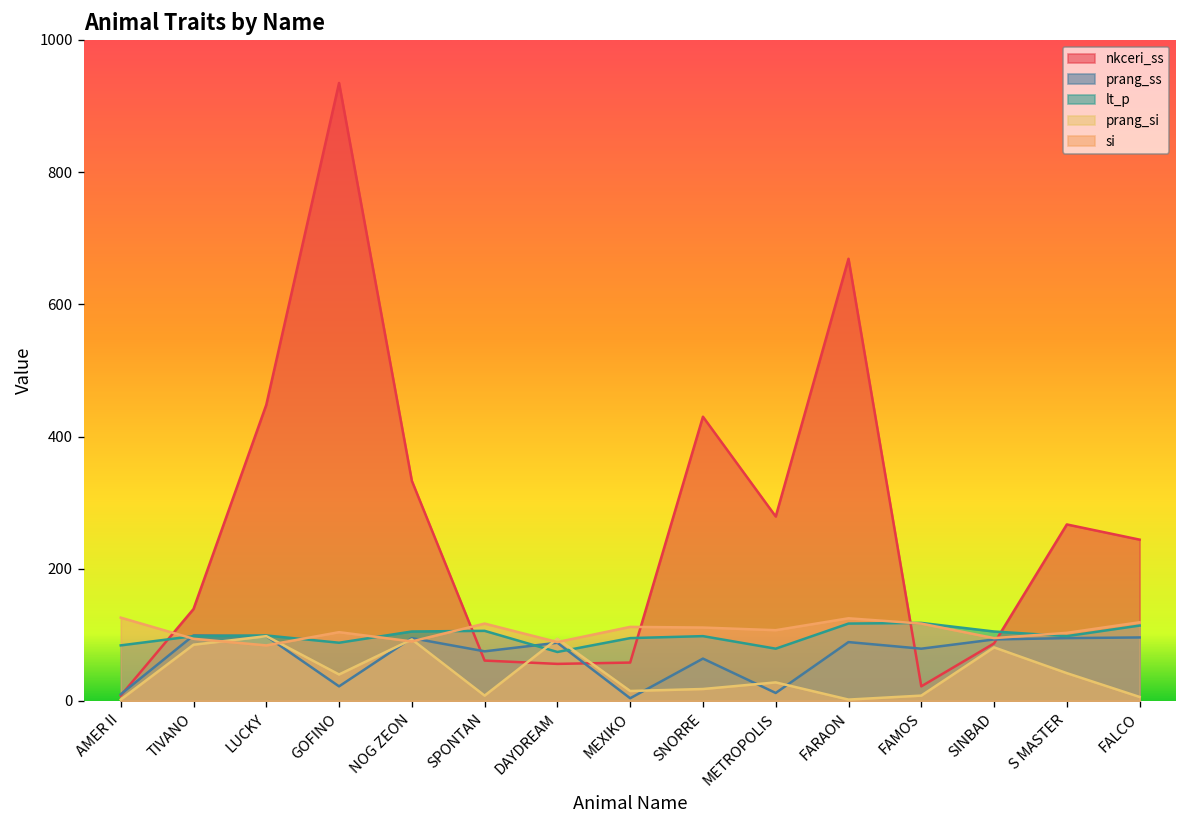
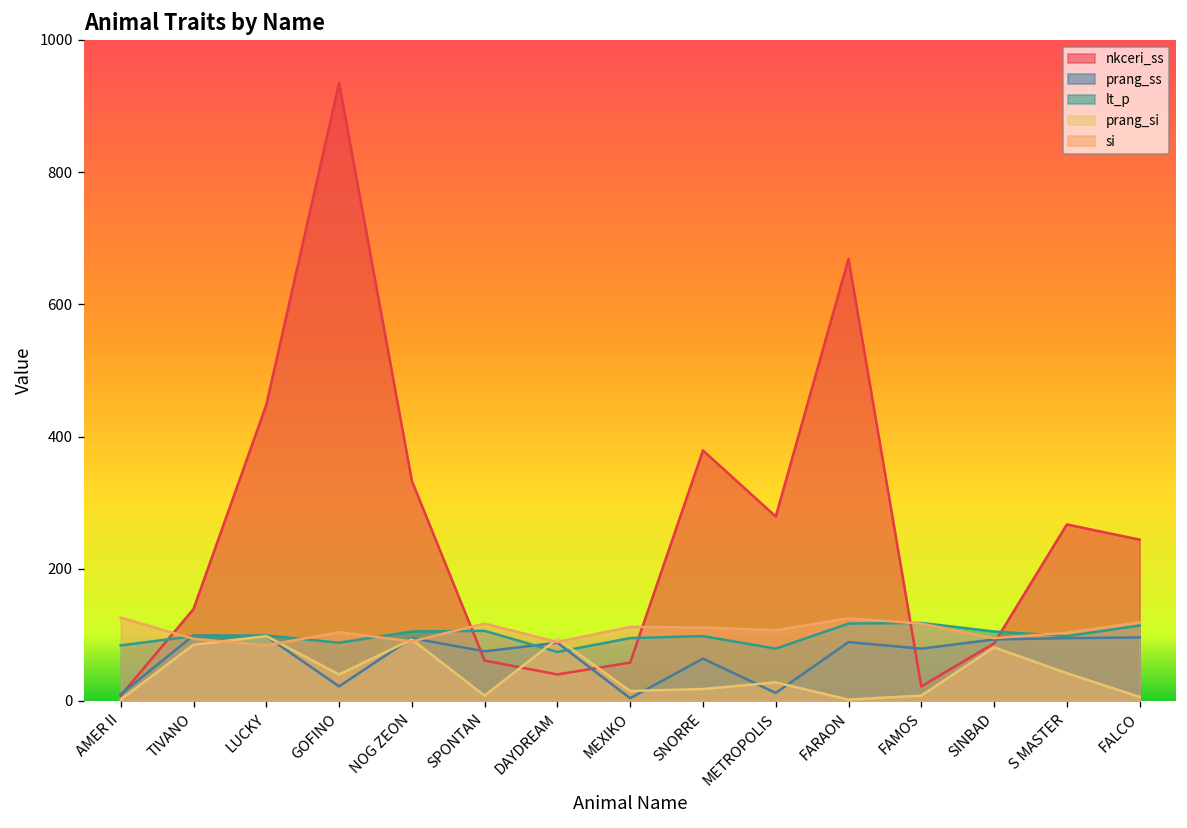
nkceri_ss, DAYDREAM: 60 -> 40
nkceri_ss, SNORRE: 430 -> 380
